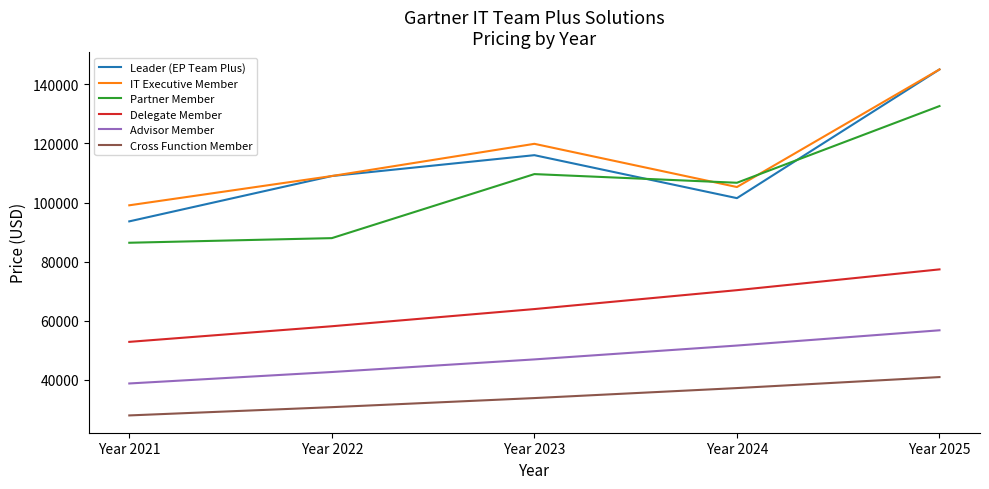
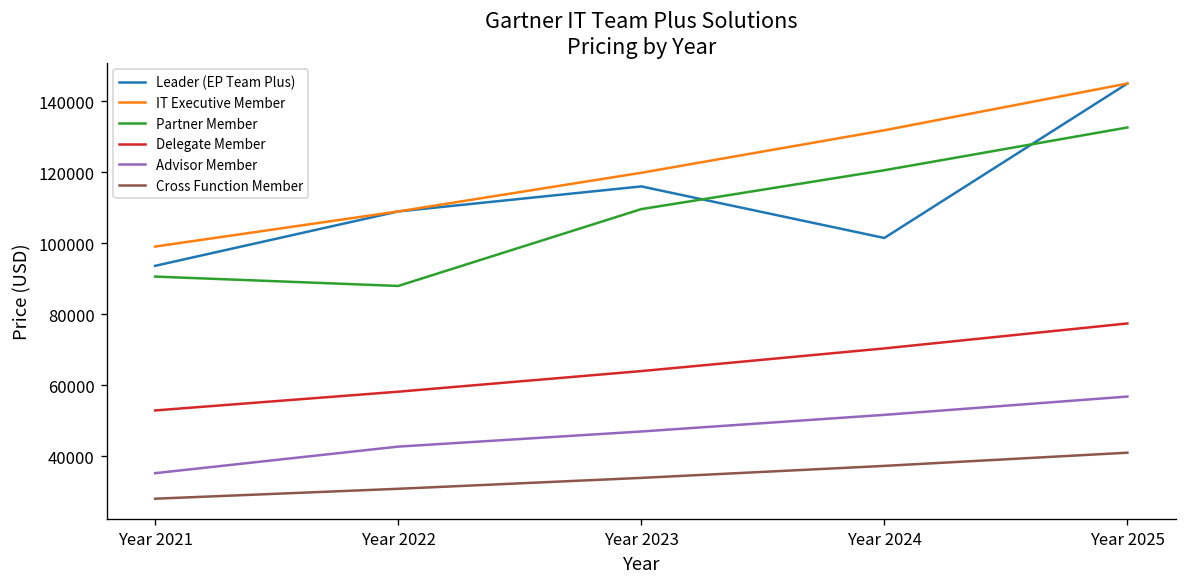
Partner Member, Year 2021: 86000 -> 91000
Advisor Member, Year 2021: 39000 -> 35000
IT Executive Member, Year 2024: 105000 -> 132000
Partner Member, Year 2024: 107000 -> 121000
